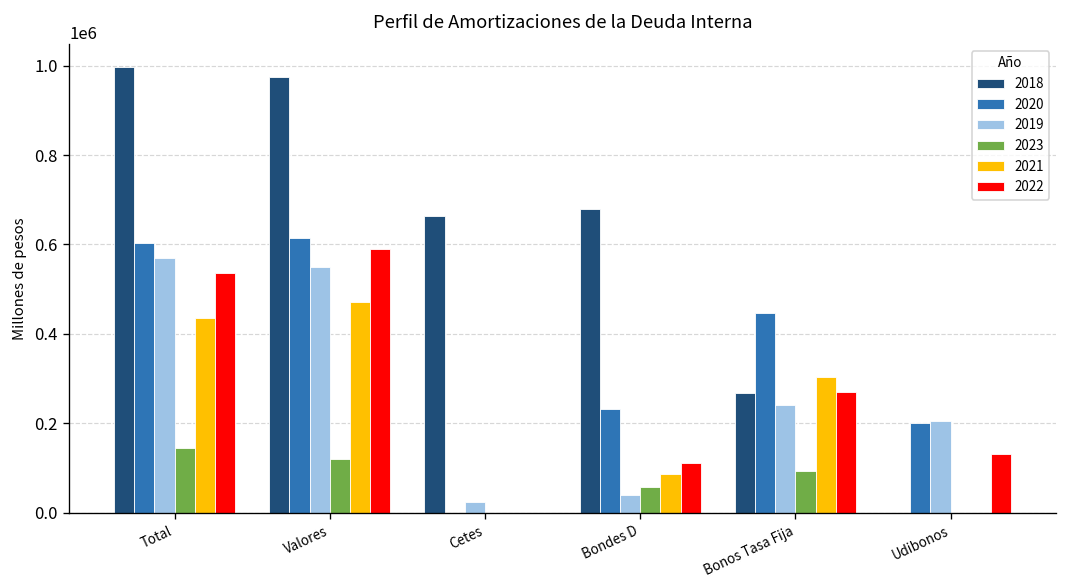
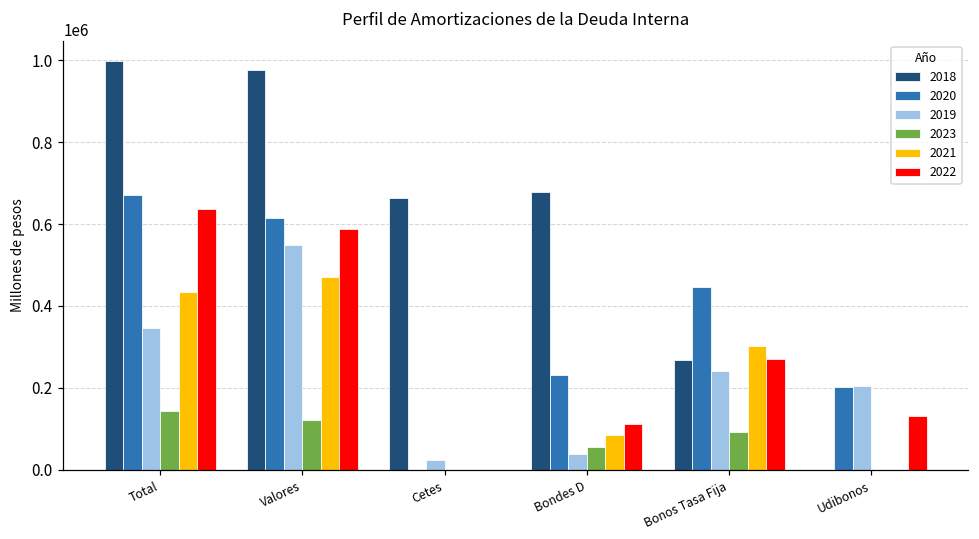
2020, Total: 600000 -> 670000
2019, Total: 570000 -> 350000
2022, Total: 540000 -> 640000
